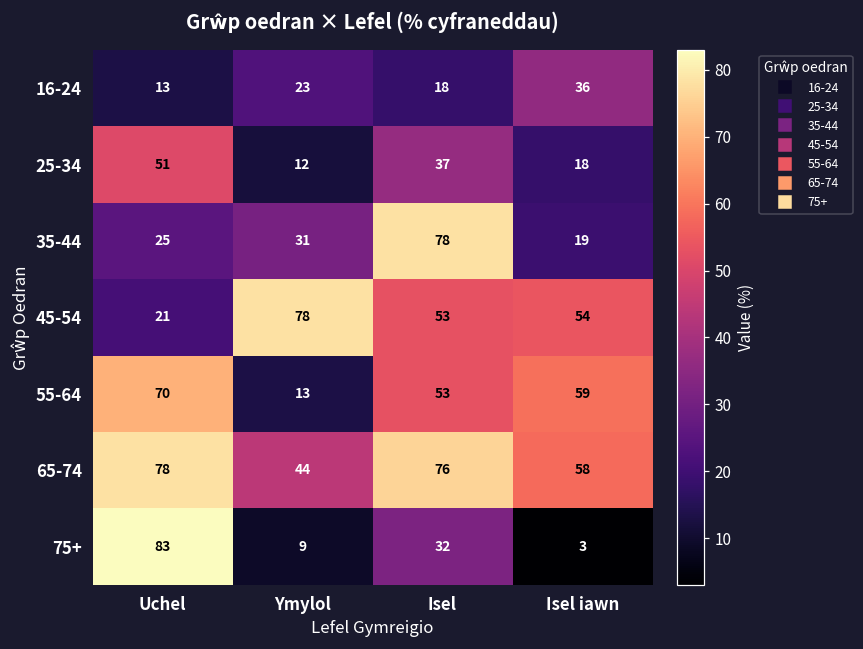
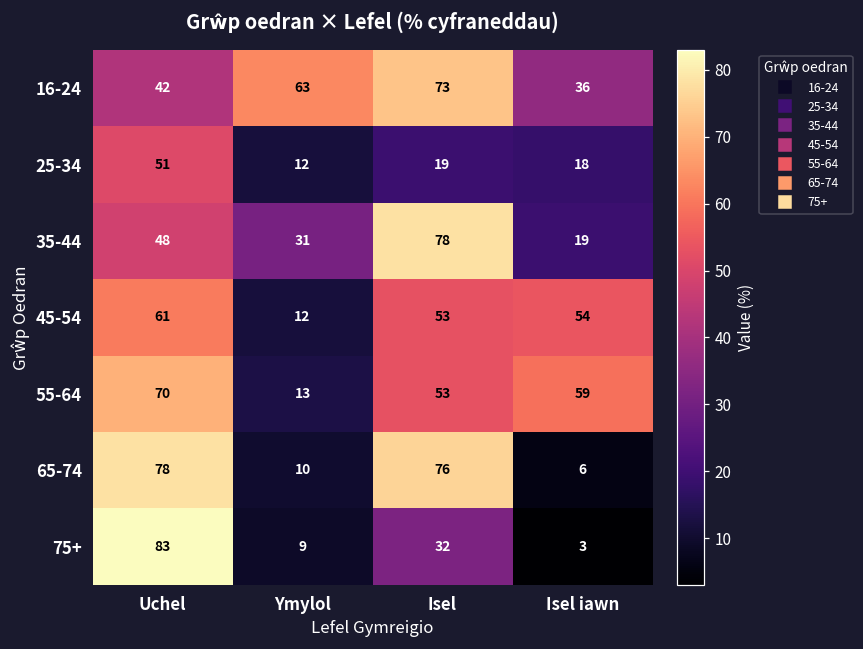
16-24, Uchel: 13 -> 42
16-24, Ymylol: 23 -> 63
16-24, Isel: 18 -> 73
25-34, Isel: 37 -> 19
35-44, Uchel: 25 -> 48
45-54, Uchel: 21 -> 61
45-54, Ymylol: 78 -> 12
65-74, Ymylol: 44 -> 10
65-74, Isel iawn: 58 -> 6
